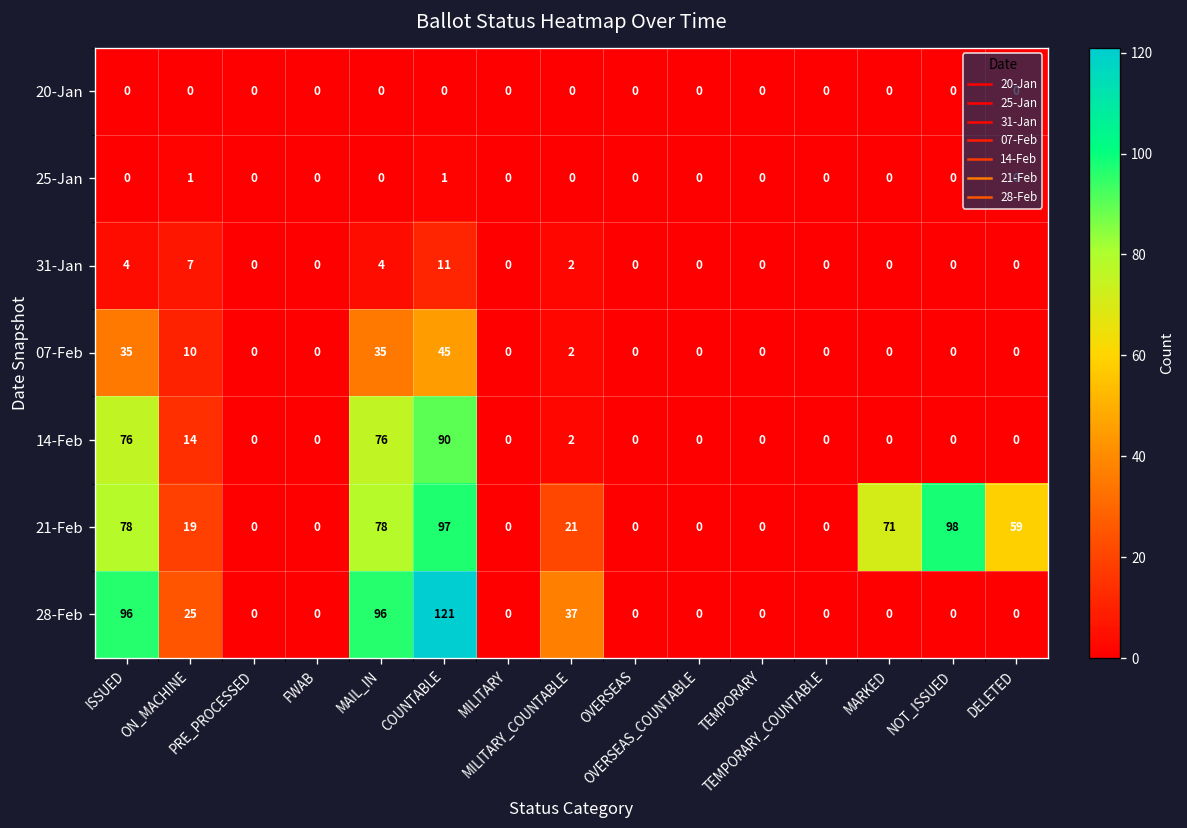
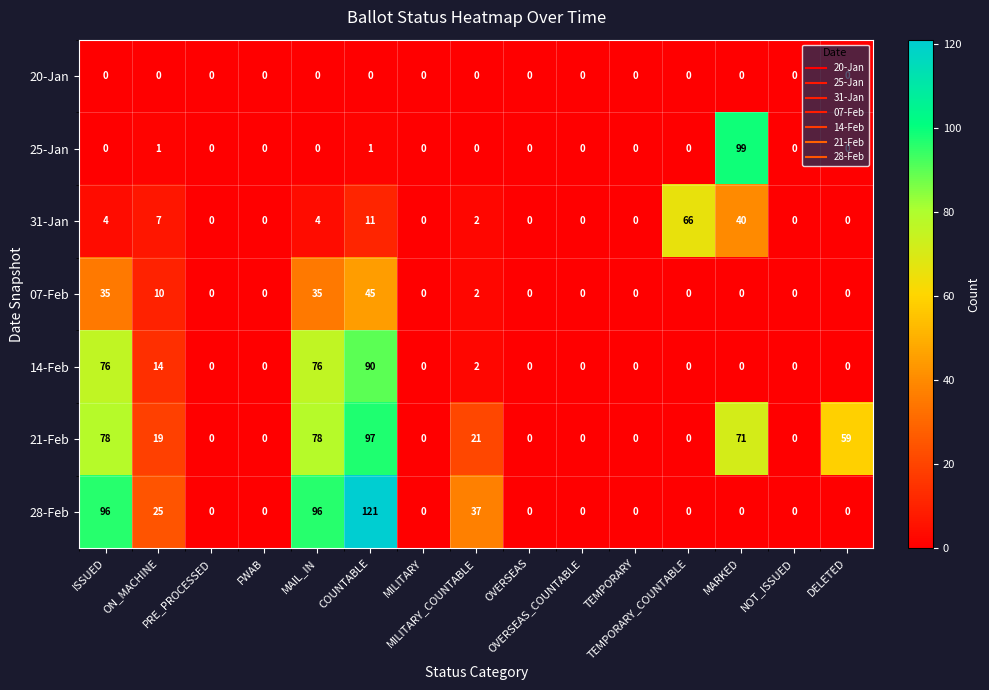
25-Jan, MARKED: 0 -> 99
31-Jan, TEMPORARY_COUNTABLE: 0 -> 66
31-Jan, MARKED: 0 -> 40
21-Feb, NOT_ISSUED: 98 -> 0
